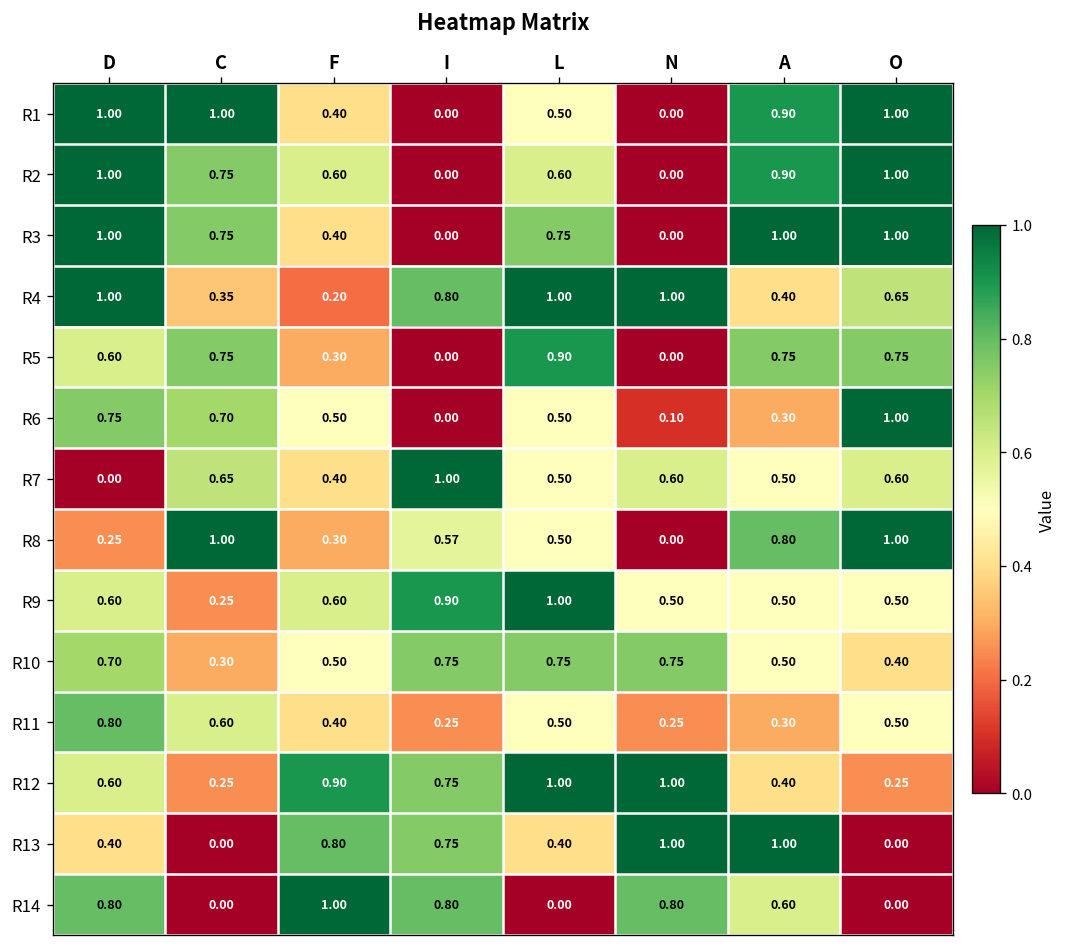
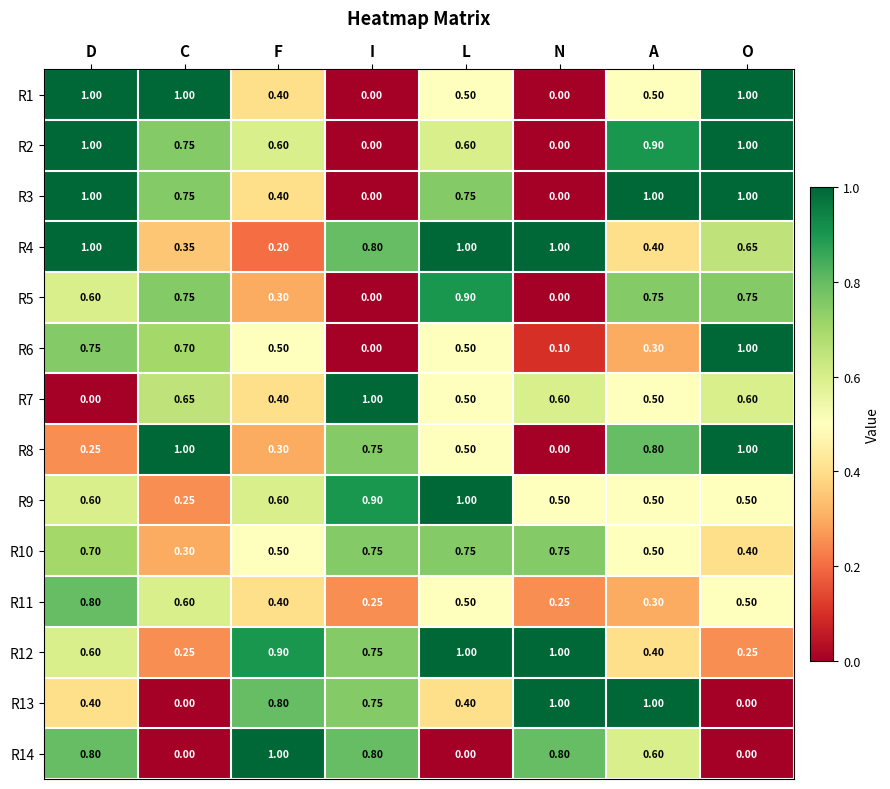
R1, A: 0.90 -> 0.50
R8, I: 0.57 -> 0.75
